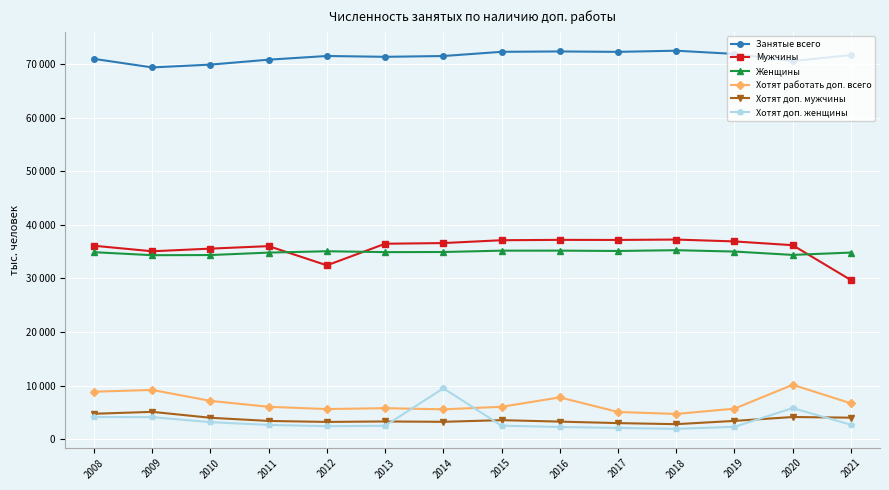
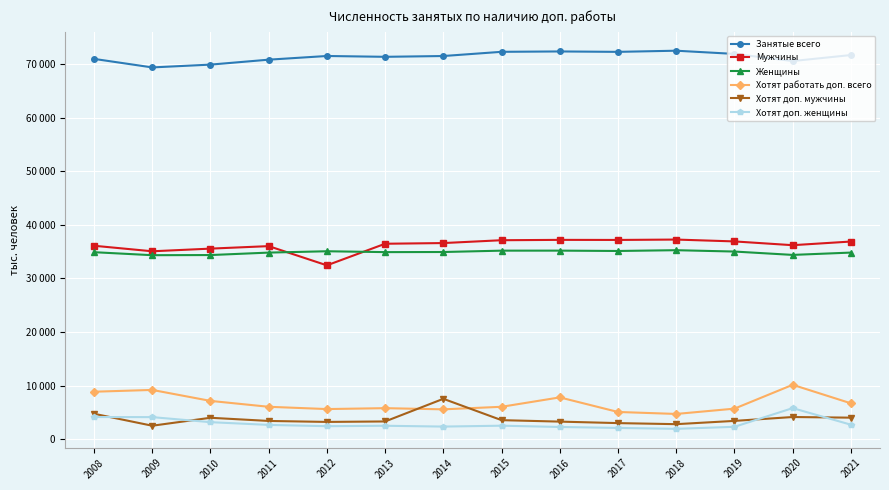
Хотят доп. мужчины, 2009: 5000 -> 2000
Хотят доп. мужчины, 2014: 3000 -> 8000
Хотят доп. женщины, 2014: 9000 -> 2000
Мужчины, 2021: 30000 -> 37000
